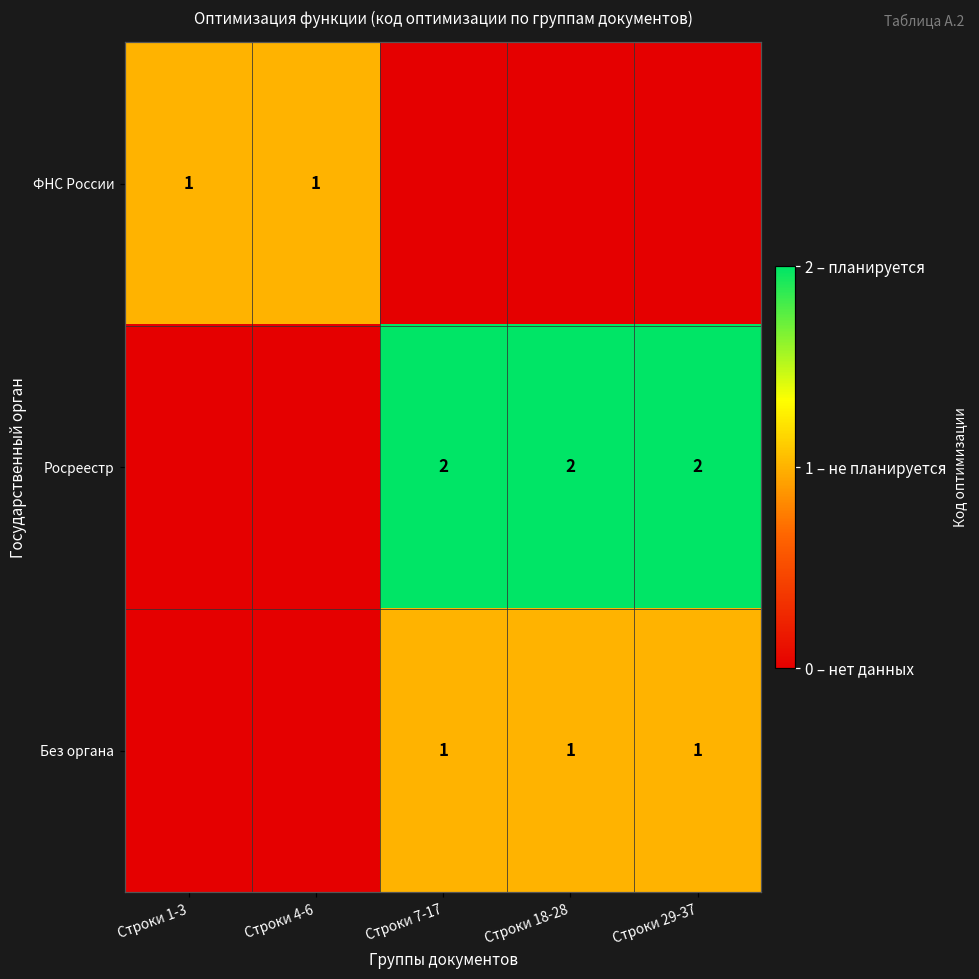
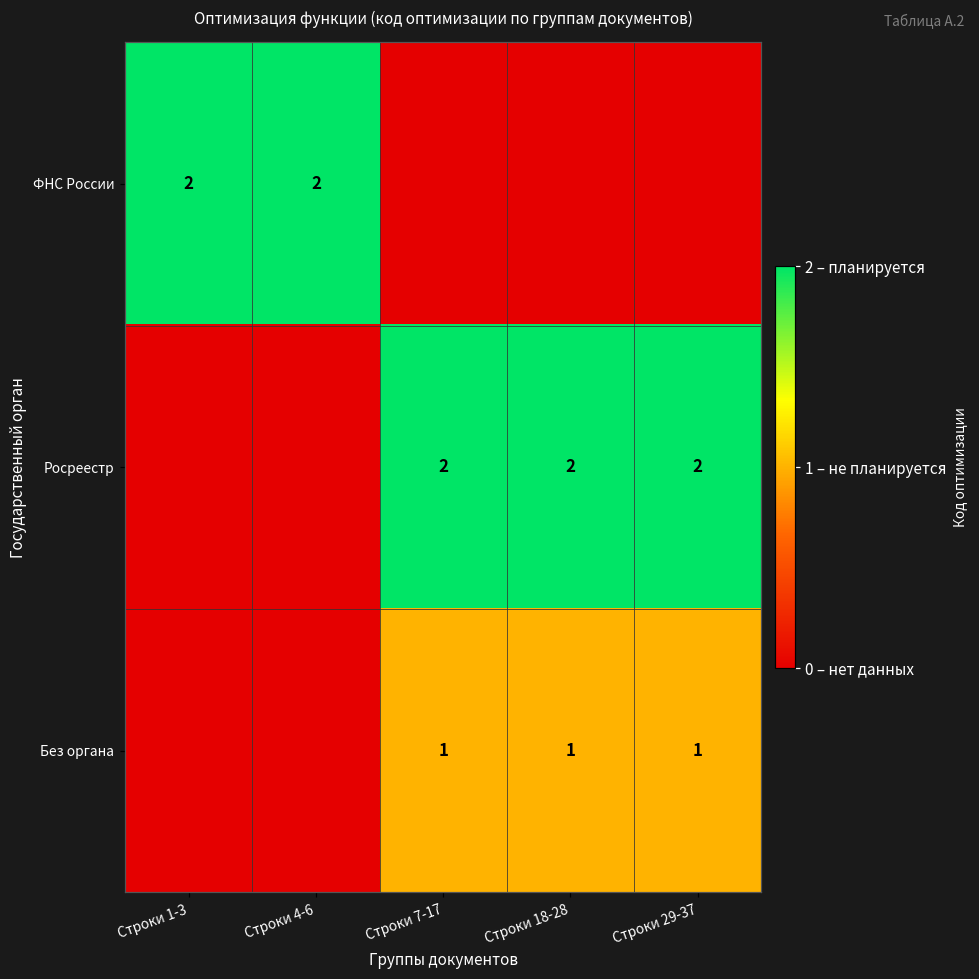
ФНС России, Строки 1-3: 1 -> 2
ФНС России, Строки 4-6: 1 -> 2
